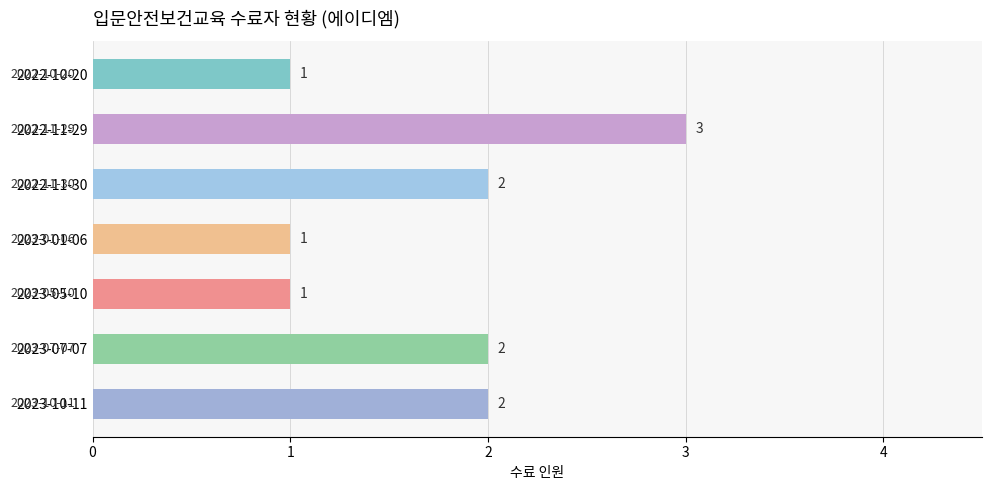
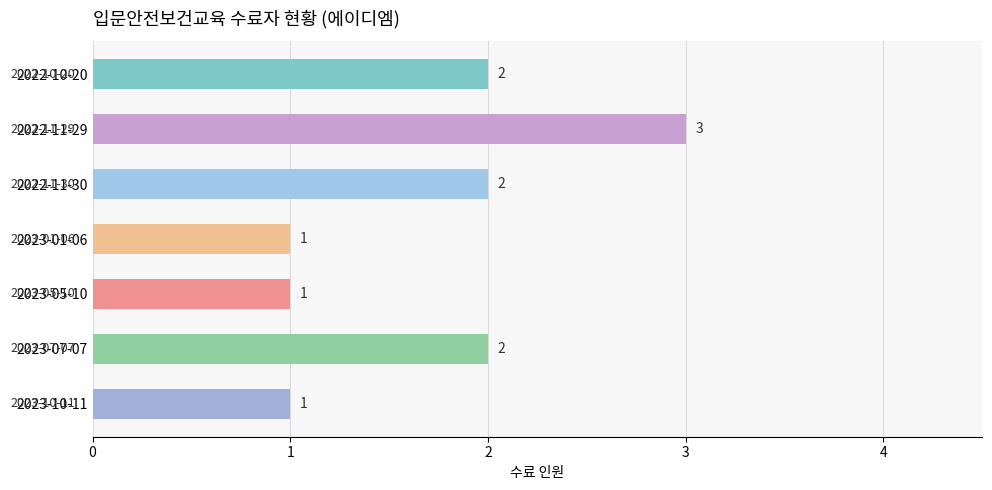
2022-10-20: 1 -> 2
2023-10-11: 2 -> 1
